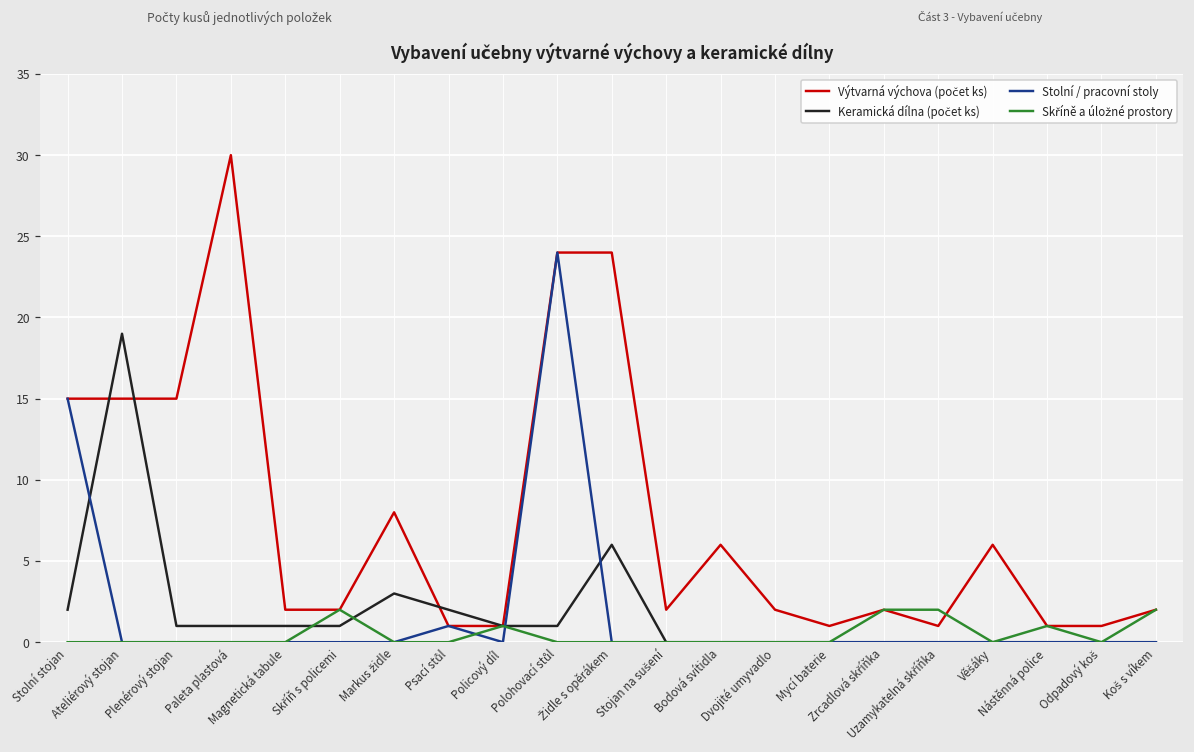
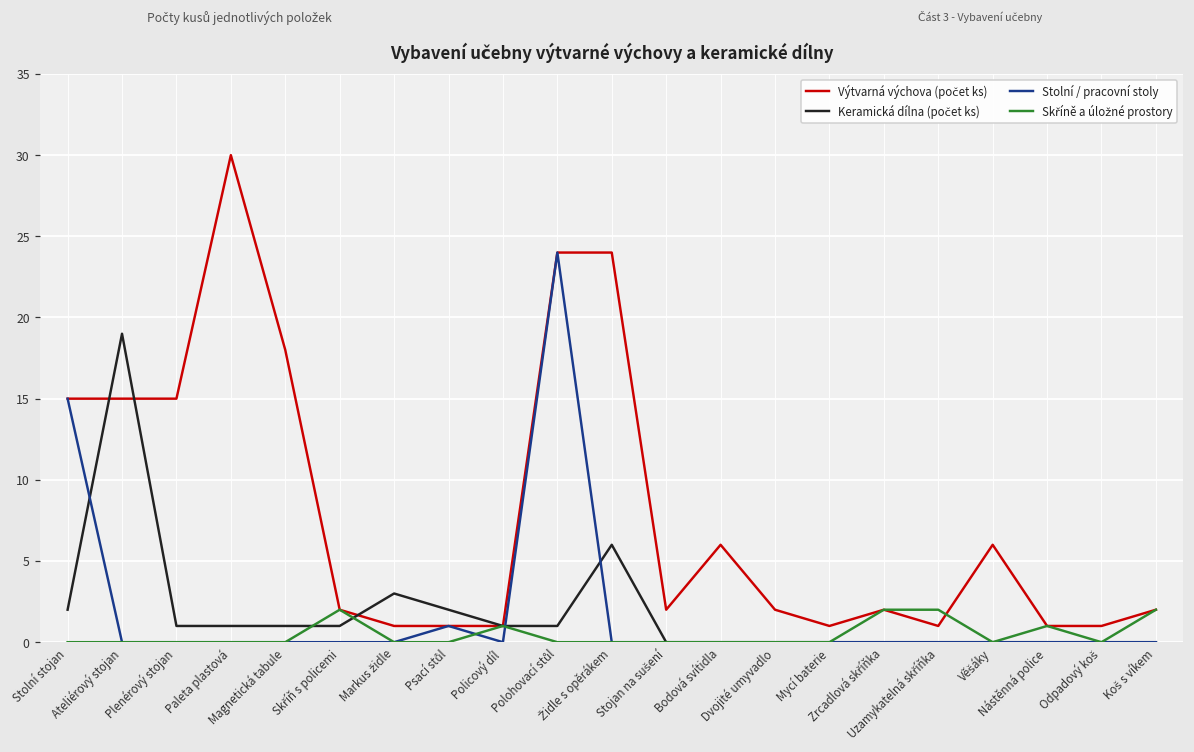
Výtvarná výchova (počet ks), Magnetická tabule: 2 -> 18
Výtvarná výchova (počet ks), Markus židle: 8 -> 1
